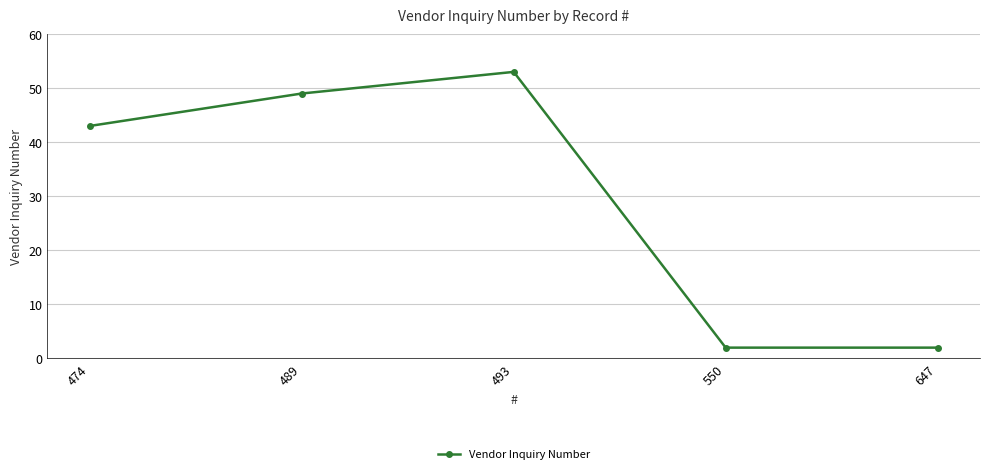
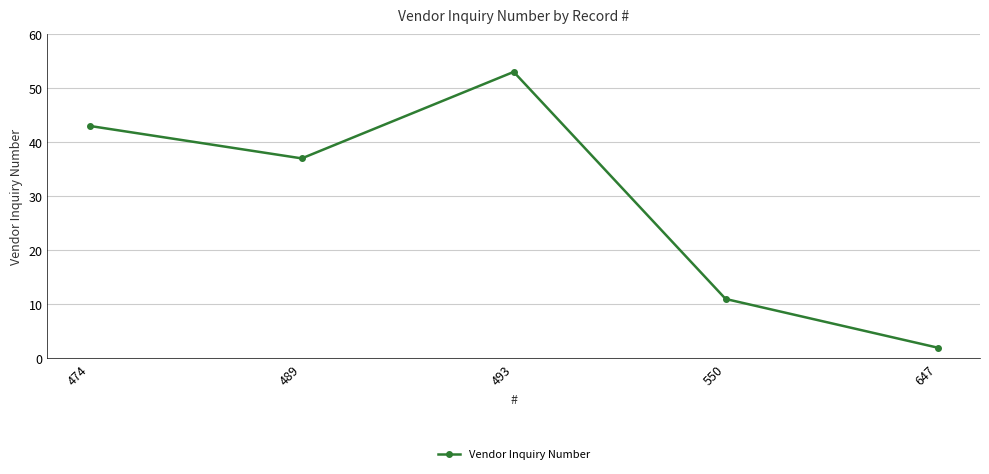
489: 49 -> 37
550: 2 -> 11
